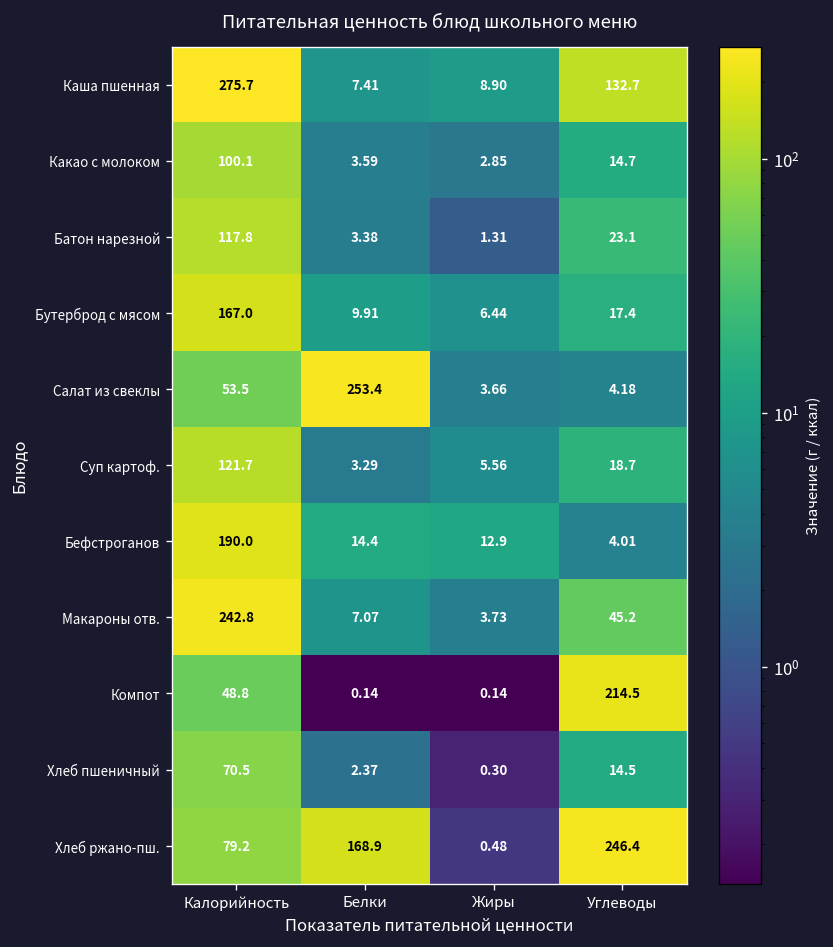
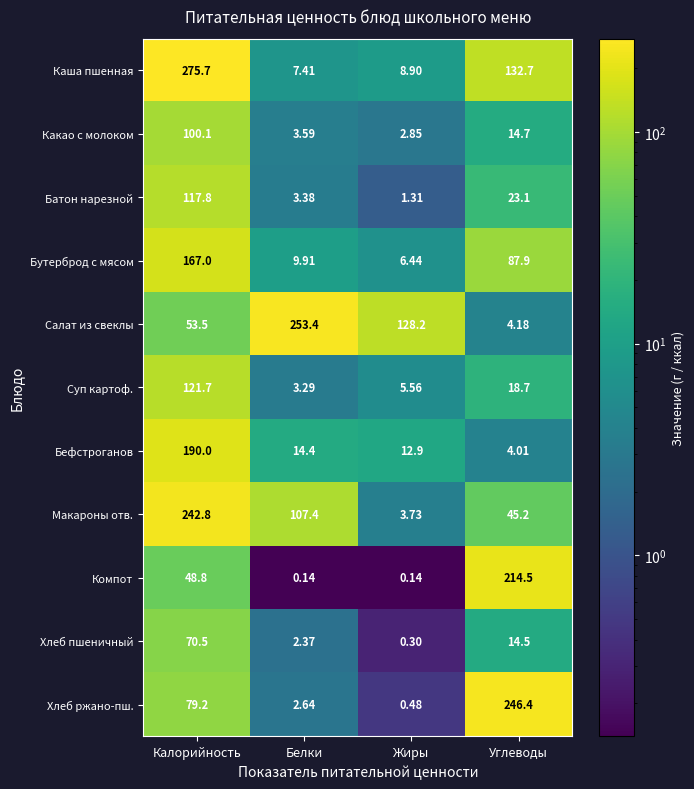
Бутерброд с мясом, Углеводы: 17.4 -> 87.9
Салат из свеклы, Жиры: 3.66 -> 128.2
Макароны отв., Белки: 7.07 -> 107.4
Хлеб ржано-пш., Белки: 168.9 -> 2.64
